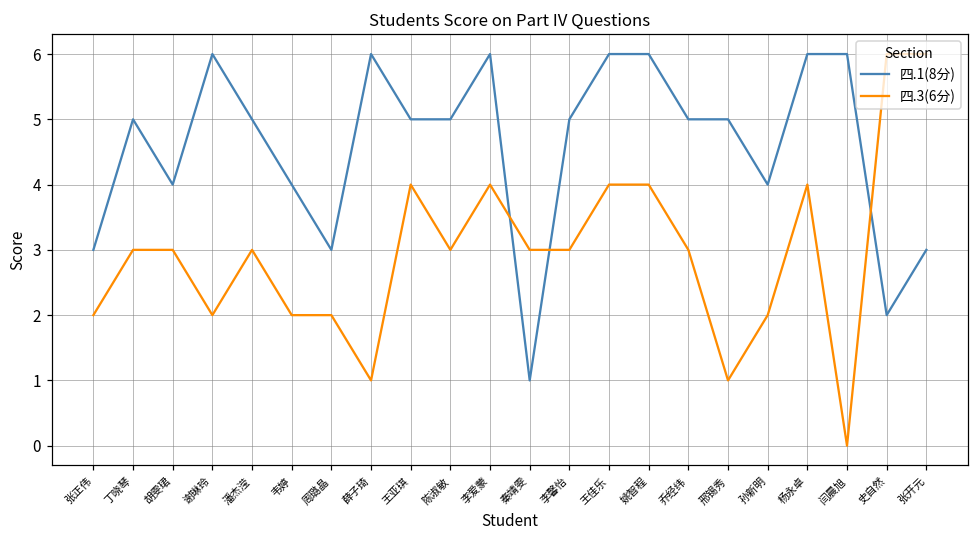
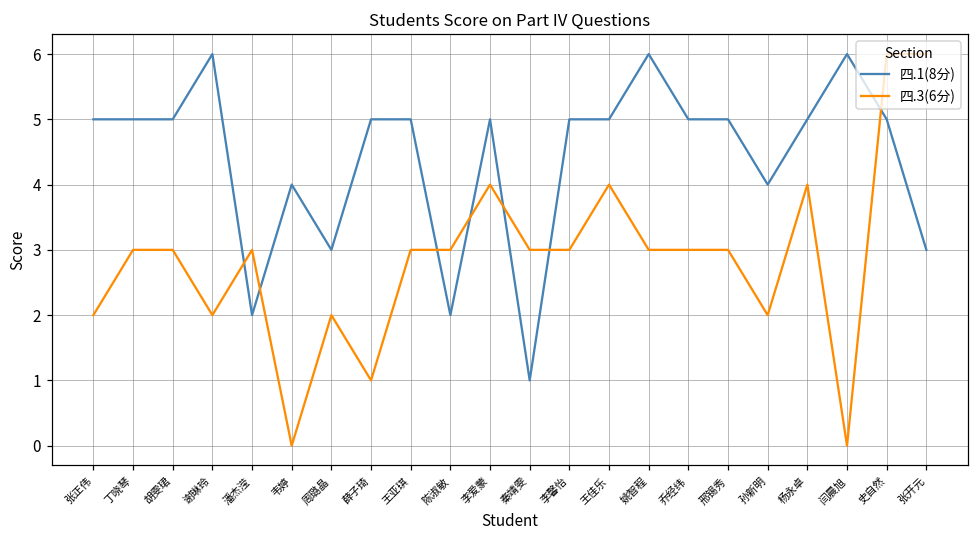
四.1(8分), 张正伟: 3 -> 5
四.1(8分), 胡雯珺: 4 -> 5
四.1(8分), 潘杰滢: 5 -> 2
四.3(6分), 韦婷: 2 -> 0
四.1(8分), 薛子琦: 6 -> 5
四.3(6分), 王亚琪: 4 -> 3
四.1(8分), 陈淑敏: 5 -> 2
四.1(8分), 李爱蒙: 6 -> 5
四.1(8分), 王佳乐: 6 -> 5
四.3(6分), 姚智程: 4 -> 3
四.3(6分), 邢锡秀: 1 -> 3
四.1(8分), 杨永卓: 6 -> 5
四.1(8分), 史自然: 2 -> 5
